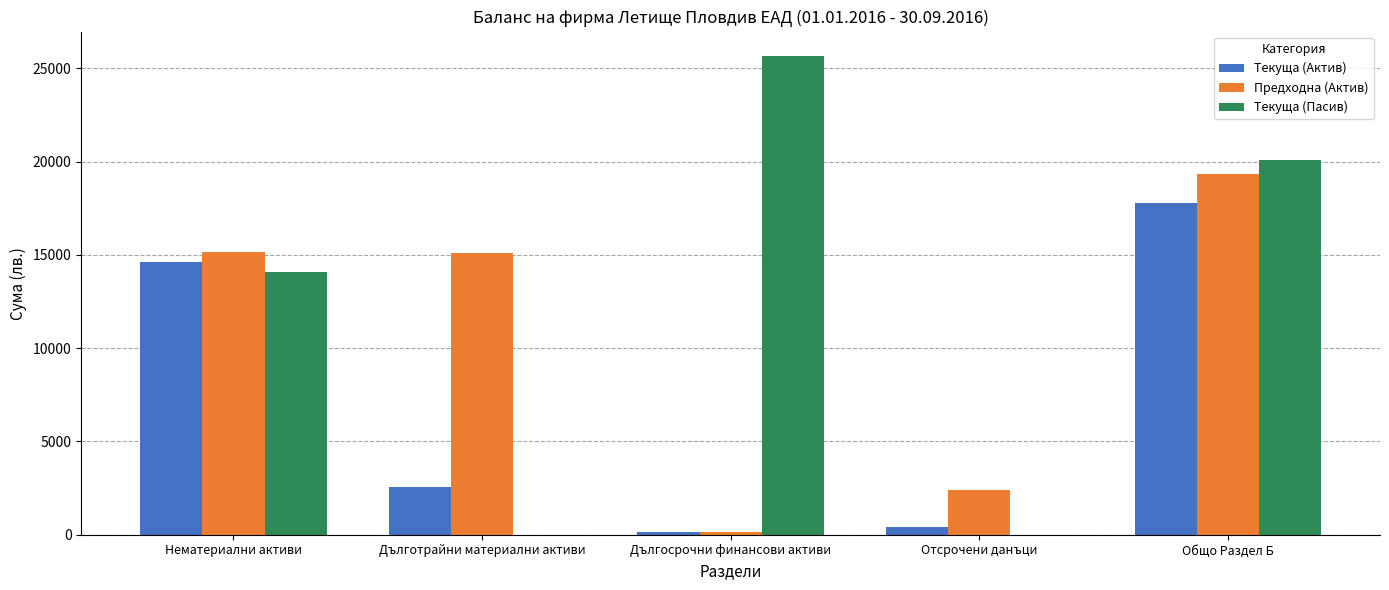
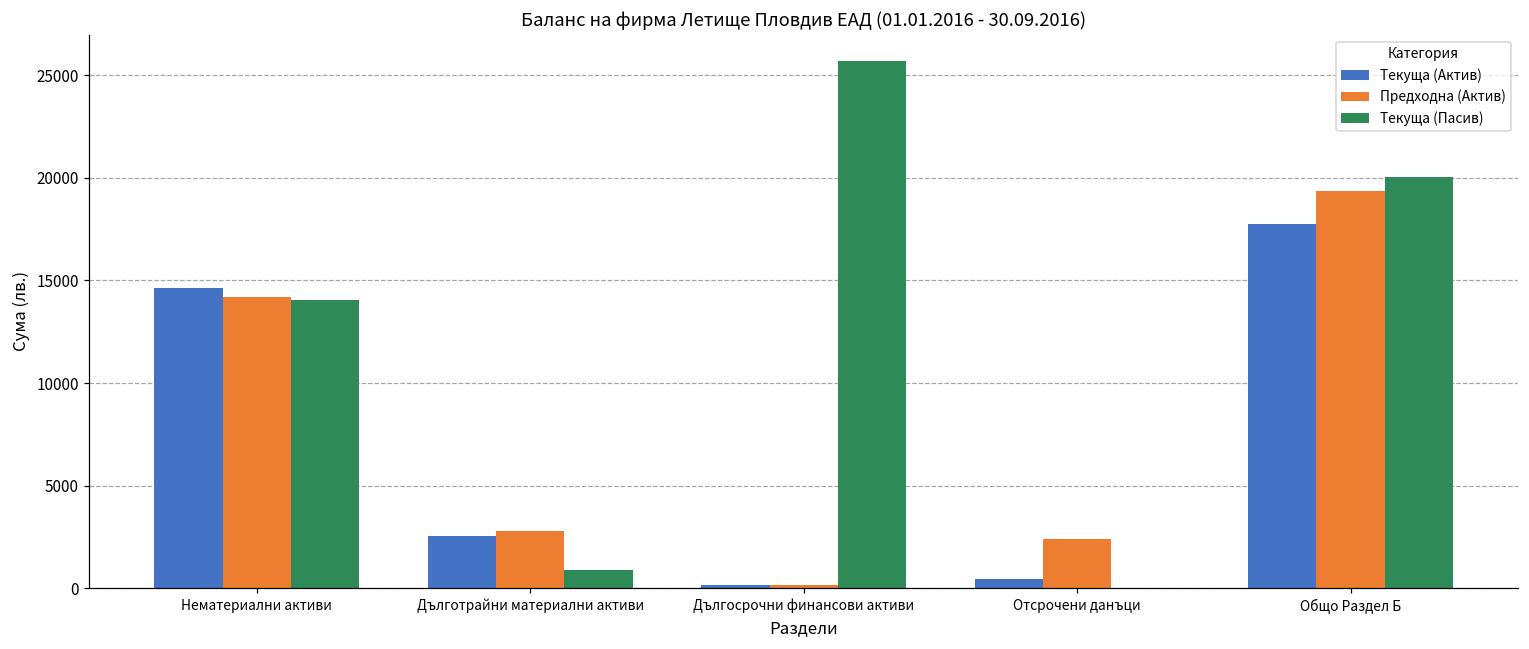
Предходна (Актив), Нематериални активи: 15200 -> 14200
Предходна (Актив), Дълготрайни материални активи: 15100 -> 2800
Текуща (Пасив), Дълготрайни материални активи: 0 -> 900
